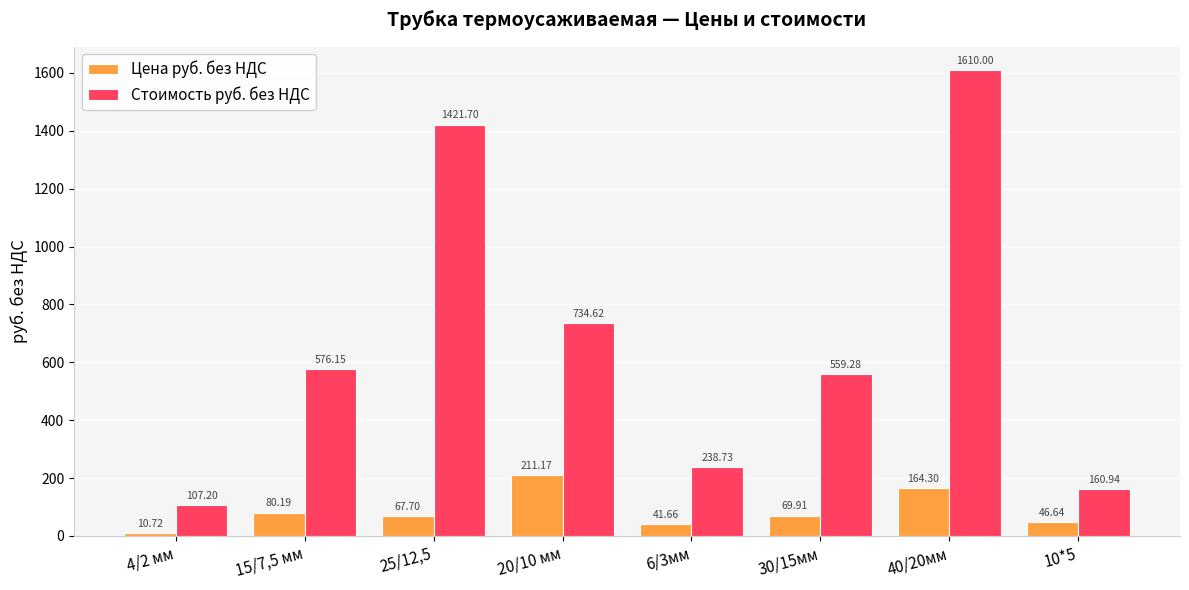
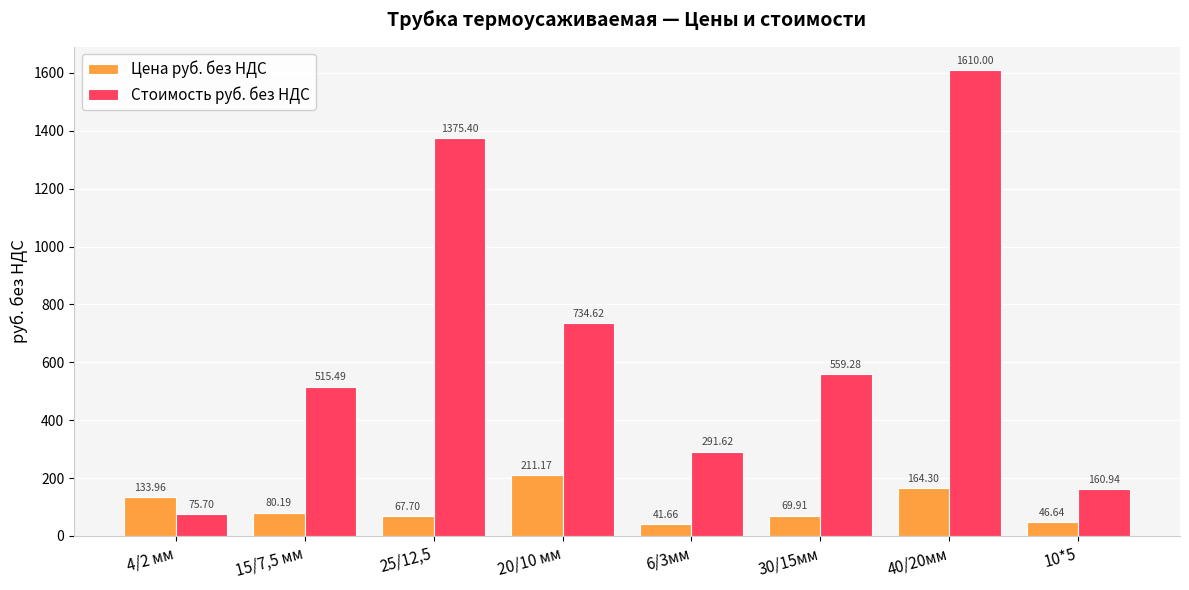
Цена руб. без НДС, 4/2 мм: 10.72 -> 133.96
Стоимость руб. без НДС, 4/2 мм: 107.20 -> 75.70
Стоимость руб. без НДС, 15/7,5 мм: 576.15 -> 515.49
Стоимость руб. без НДС, 25/12,5: 1421.70 -> 1375.40
Стоимость руб. без НДС, 6/3мм: 238.73 -> 291.62
